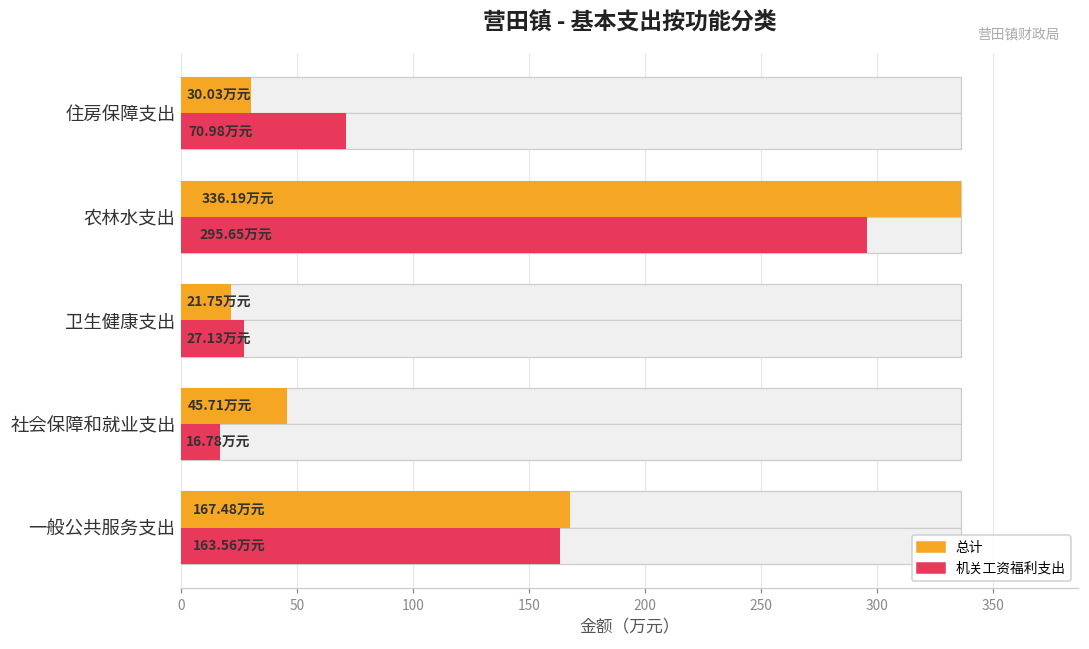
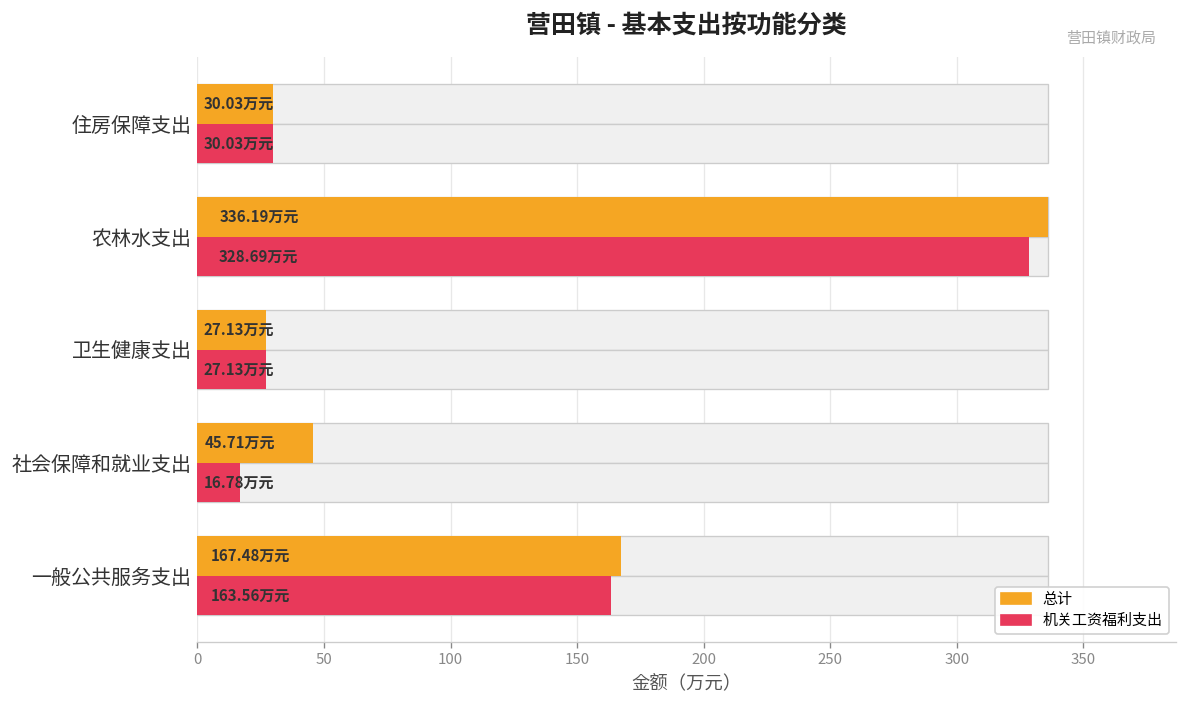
机关工资福利支出, 住房保障支出: 70.98 -> 30.03
机关工资福利支出, 农林水支出: 295.65 -> 328.69
总计, 卫生健康支出: 21.75 -> 27.13
